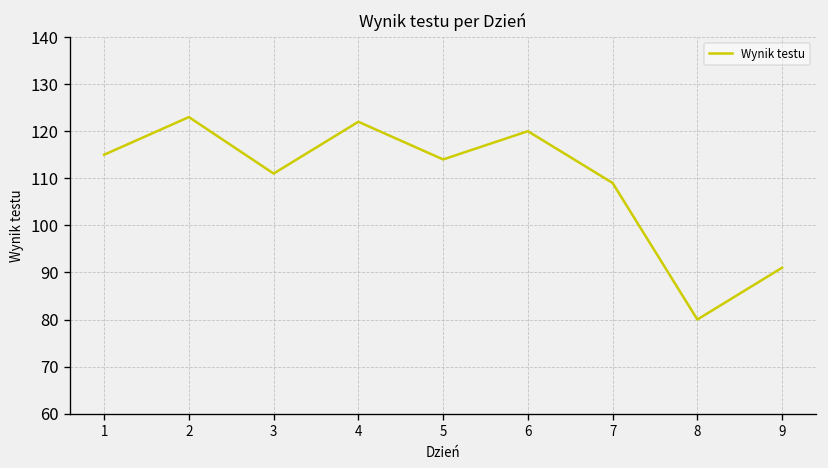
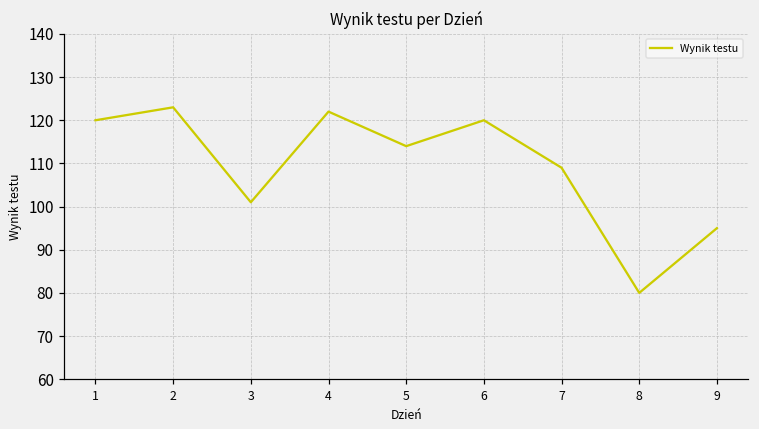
1: 115 -> 120
3: 111 -> 101
9: 91 -> 95
